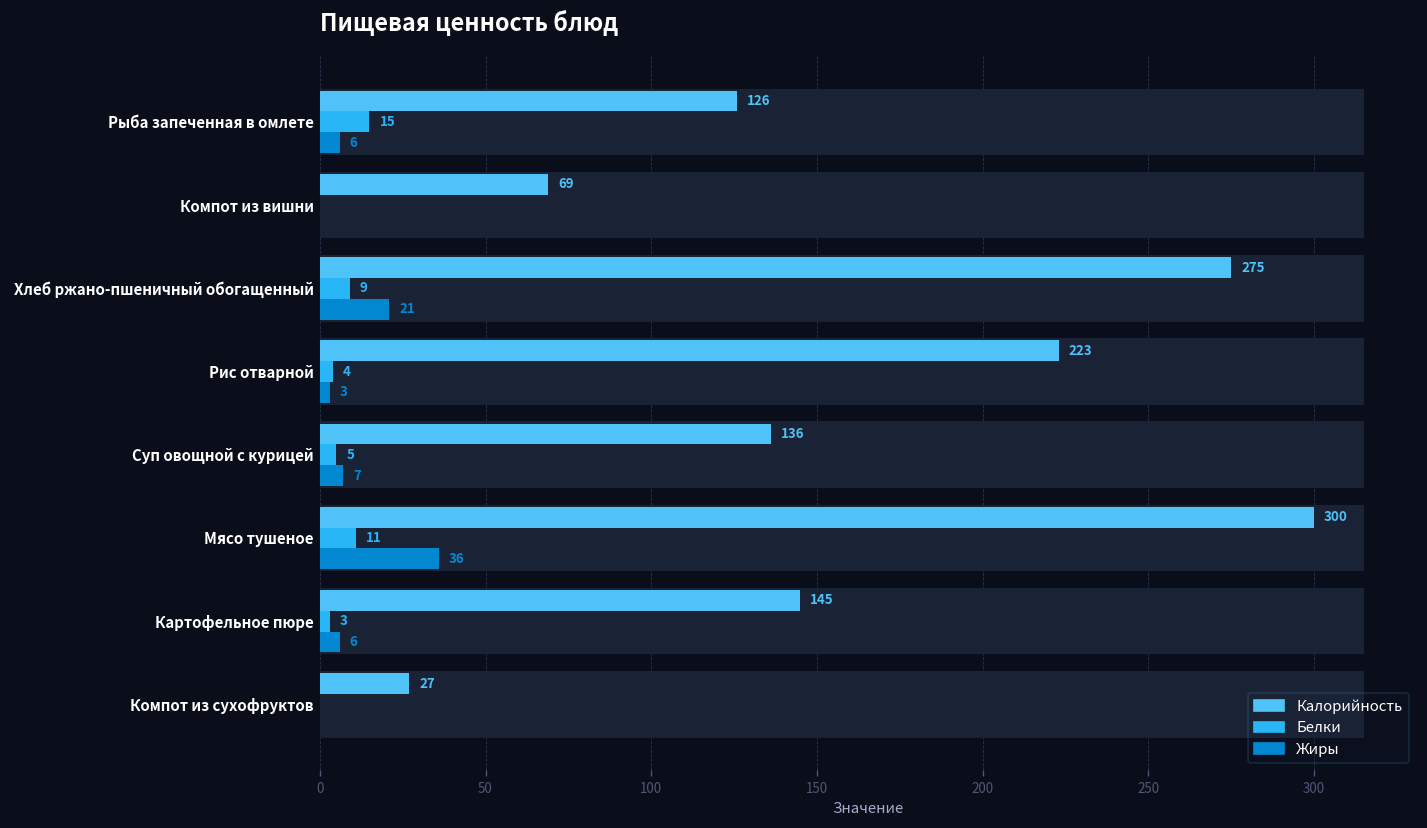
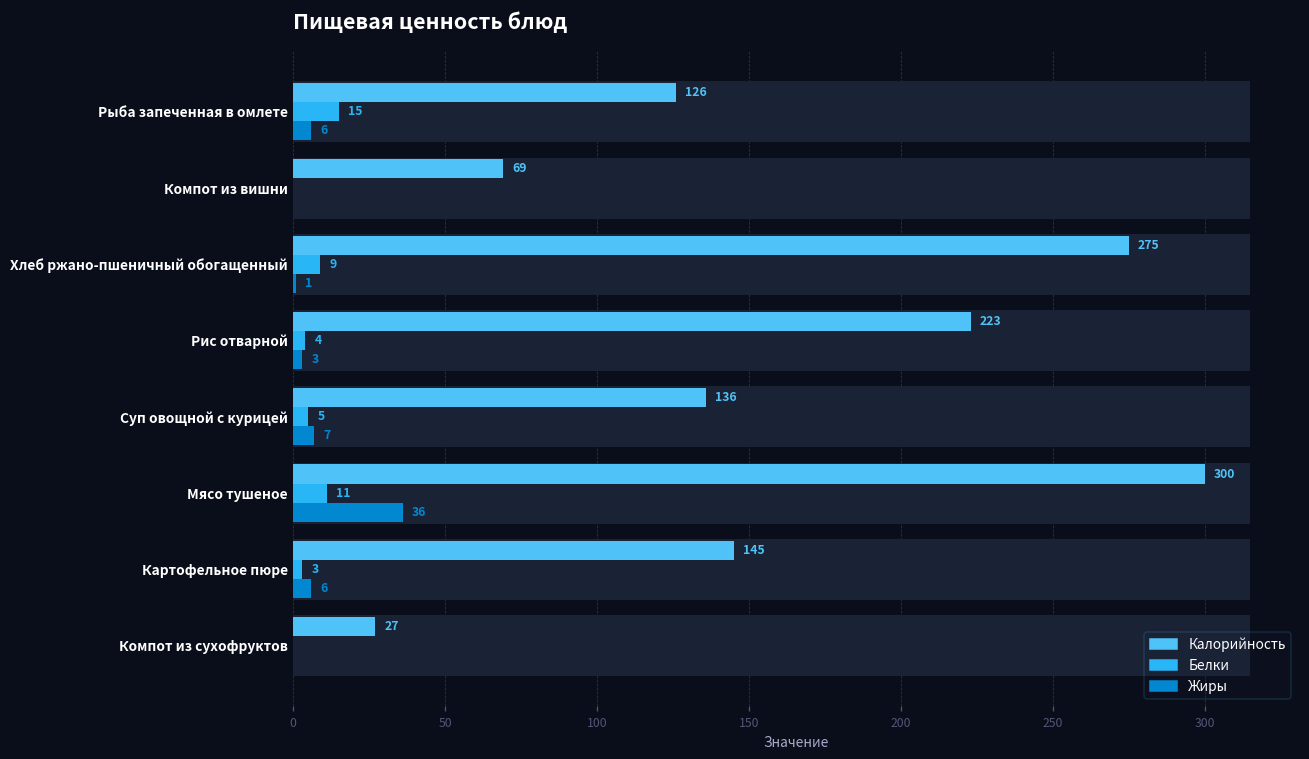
Жиры, Хлеб ржано-пшеничный обогащенный: 21 -> 1
